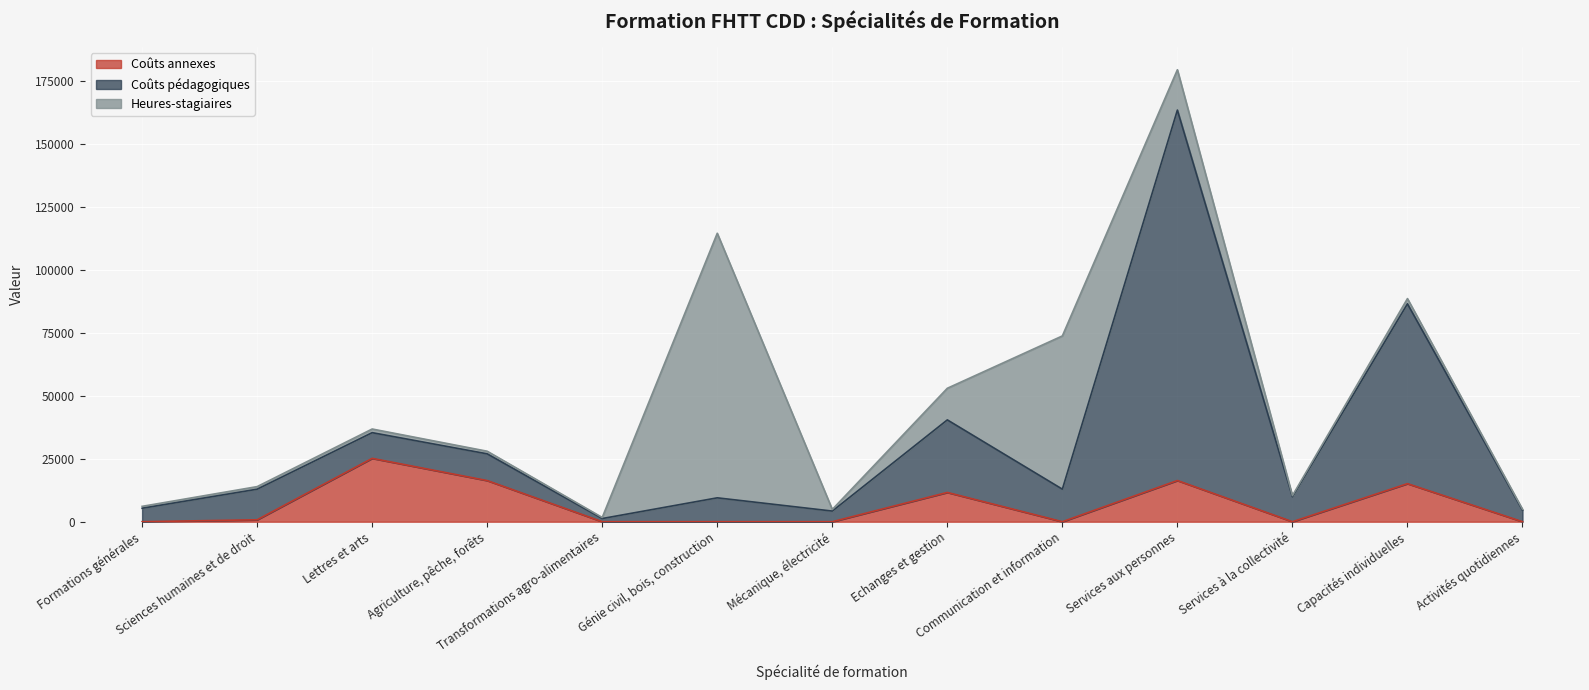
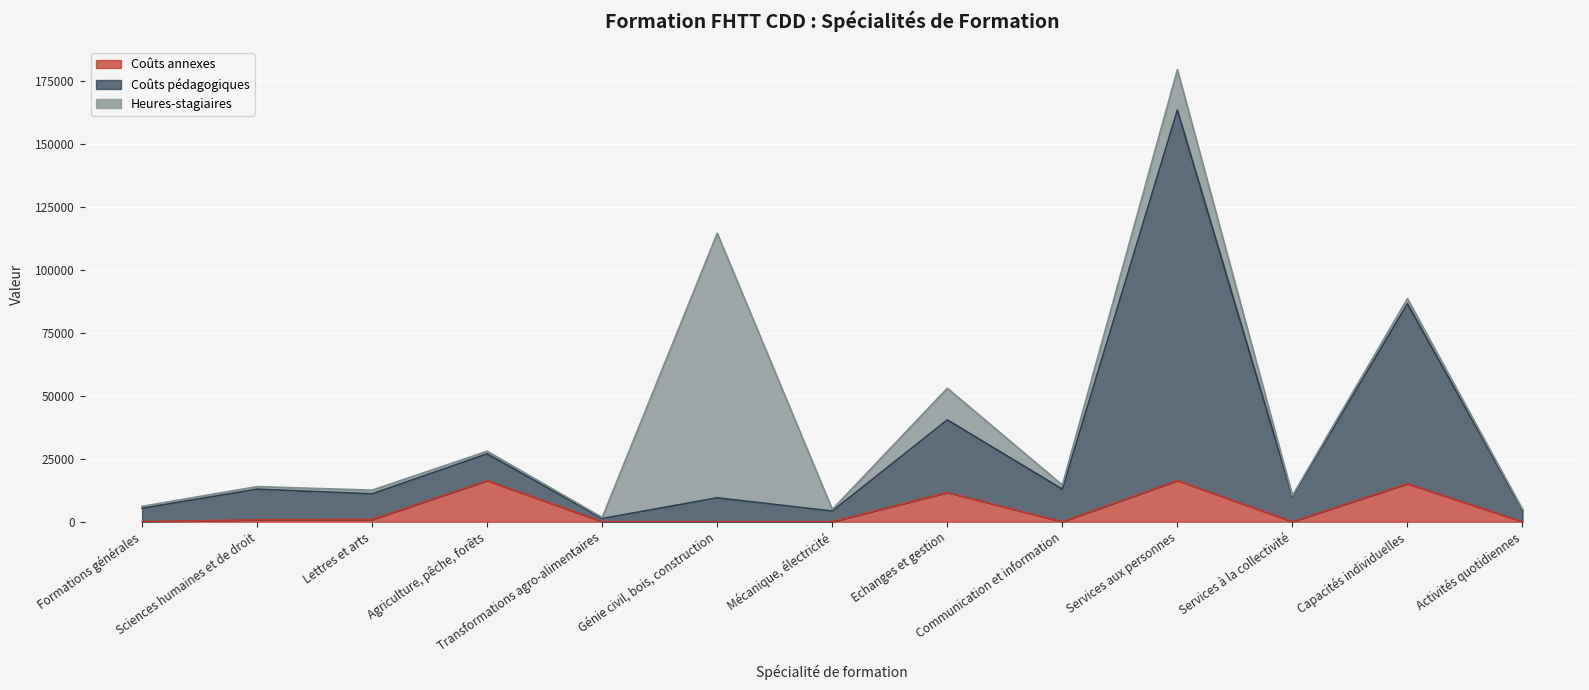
Coûts annexes, Lettres et arts: 25000 -> 1000
Heures-stagiaires, Communication et information: 61000 -> 2000
